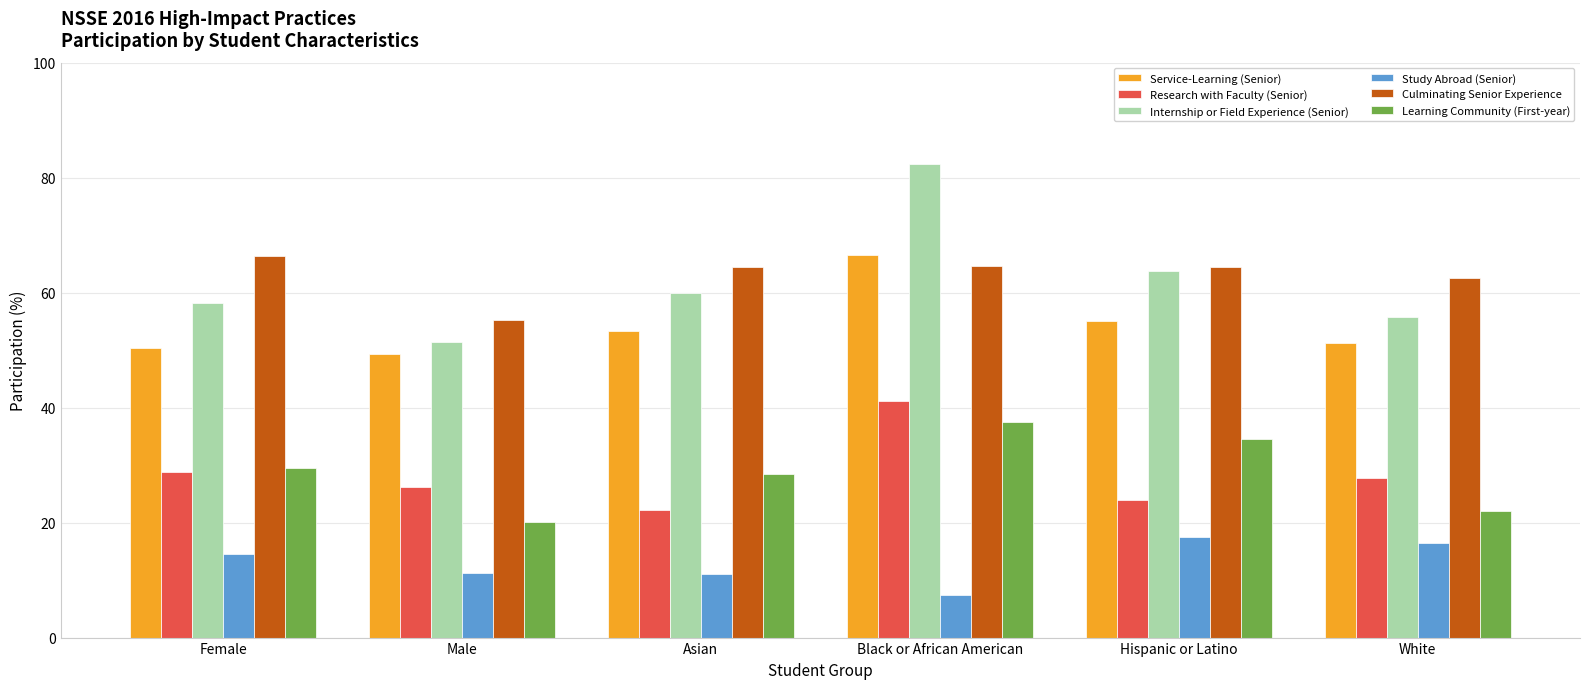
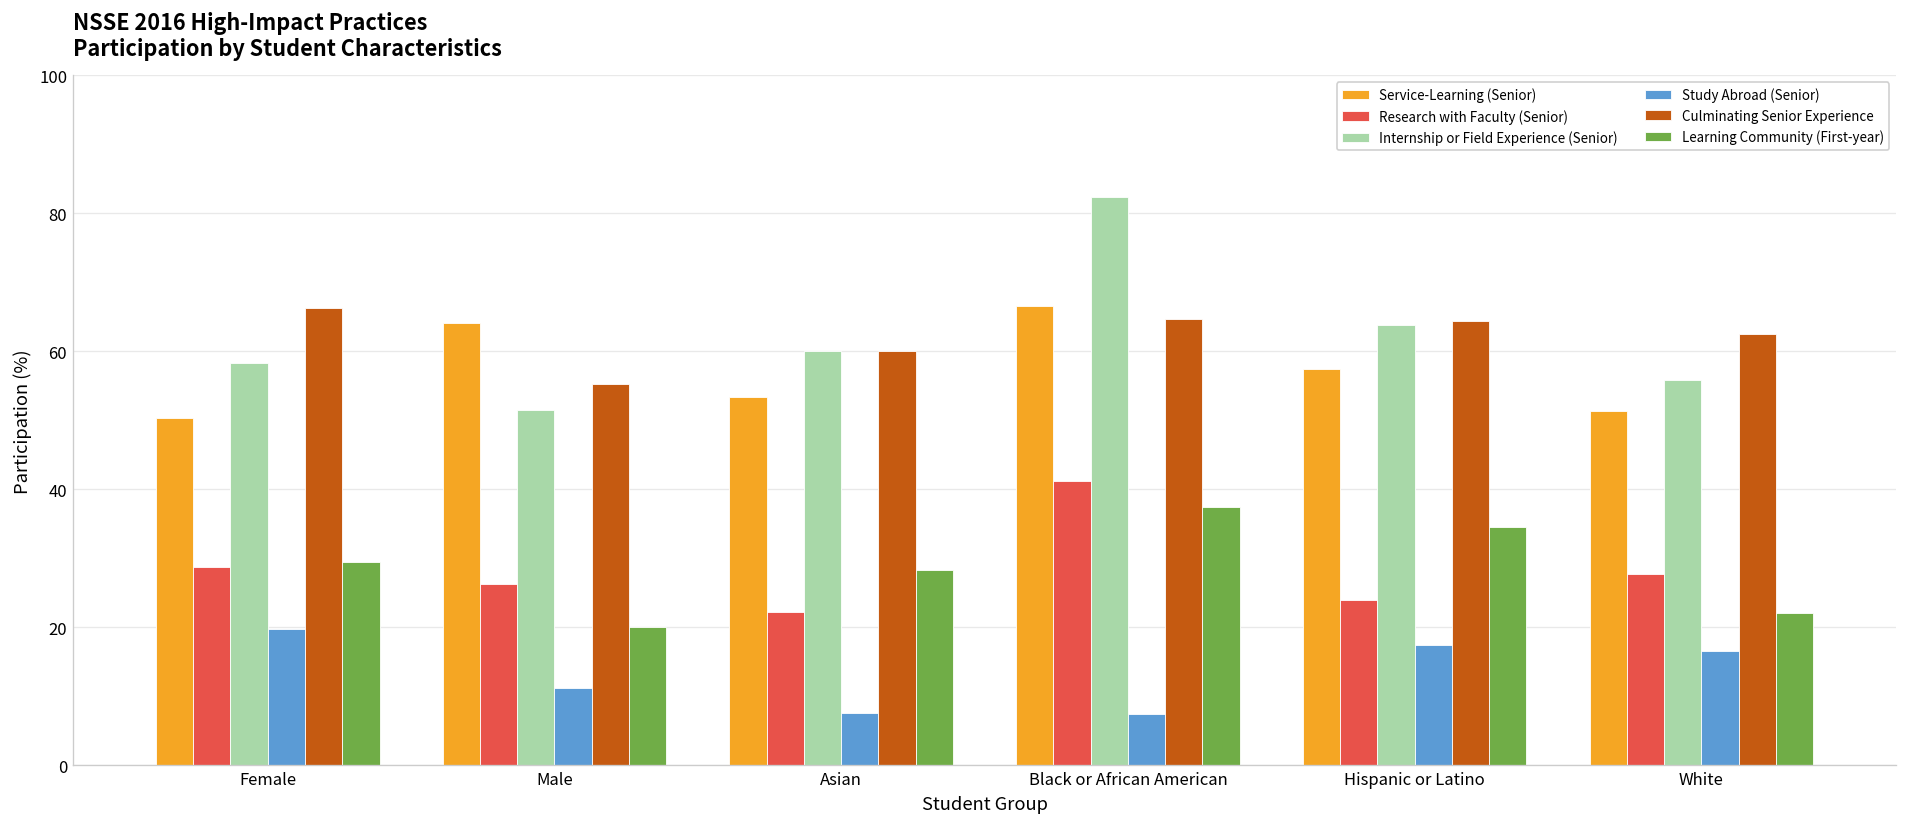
Study Abroad (Senior), Female: 15 -> 20
Service-Learning (Senior), Male: 49 -> 64
Study Abroad (Senior), Asian: 11 -> 8
Culminating Senior Experience, Asian: 65 -> 60
Service-Learning (Senior), Hispanic or Latino: 55 -> 57
